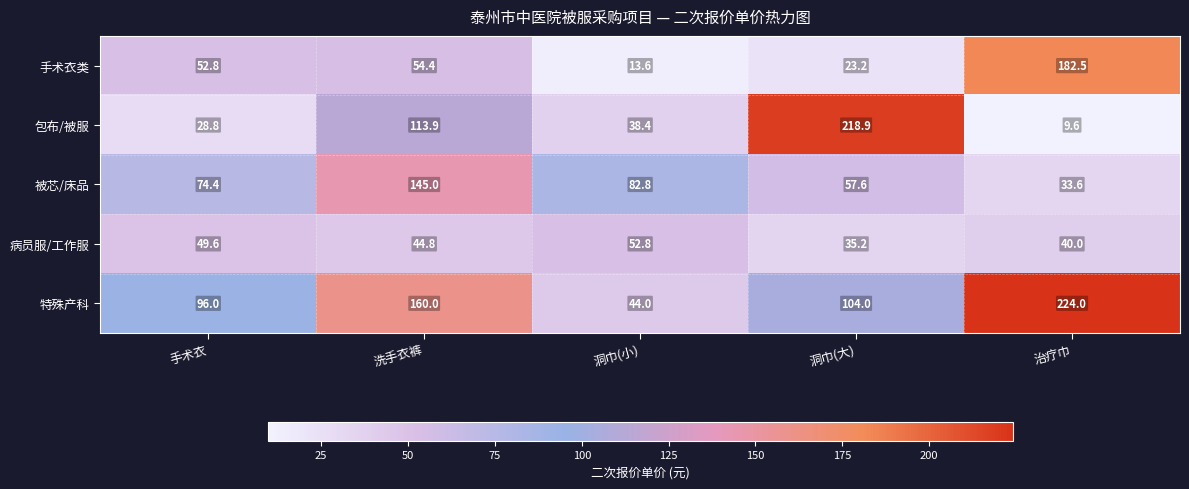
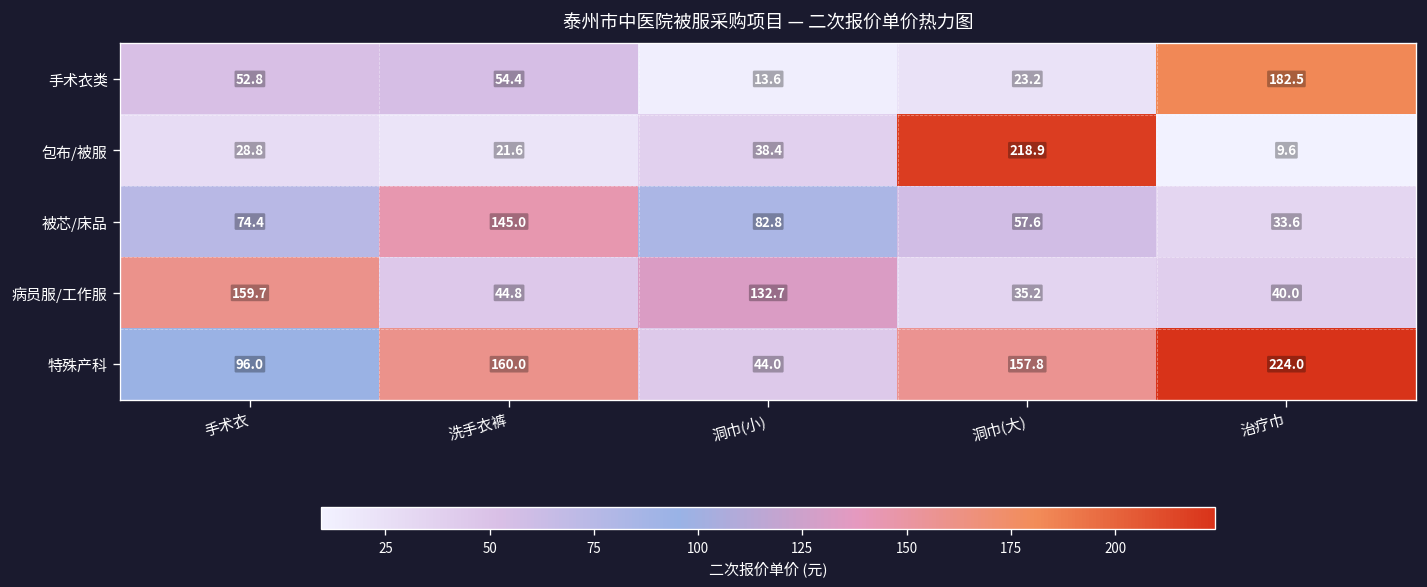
包布/被服, 洗手衣裤: 113.9 -> 21.6
病员服/工作服, 手术衣: 49.6 -> 159.7
病员服/工作服, 洞巾(小): 52.8 -> 132.7
特殊产科, 洞巾(大): 104.0 -> 157.8
